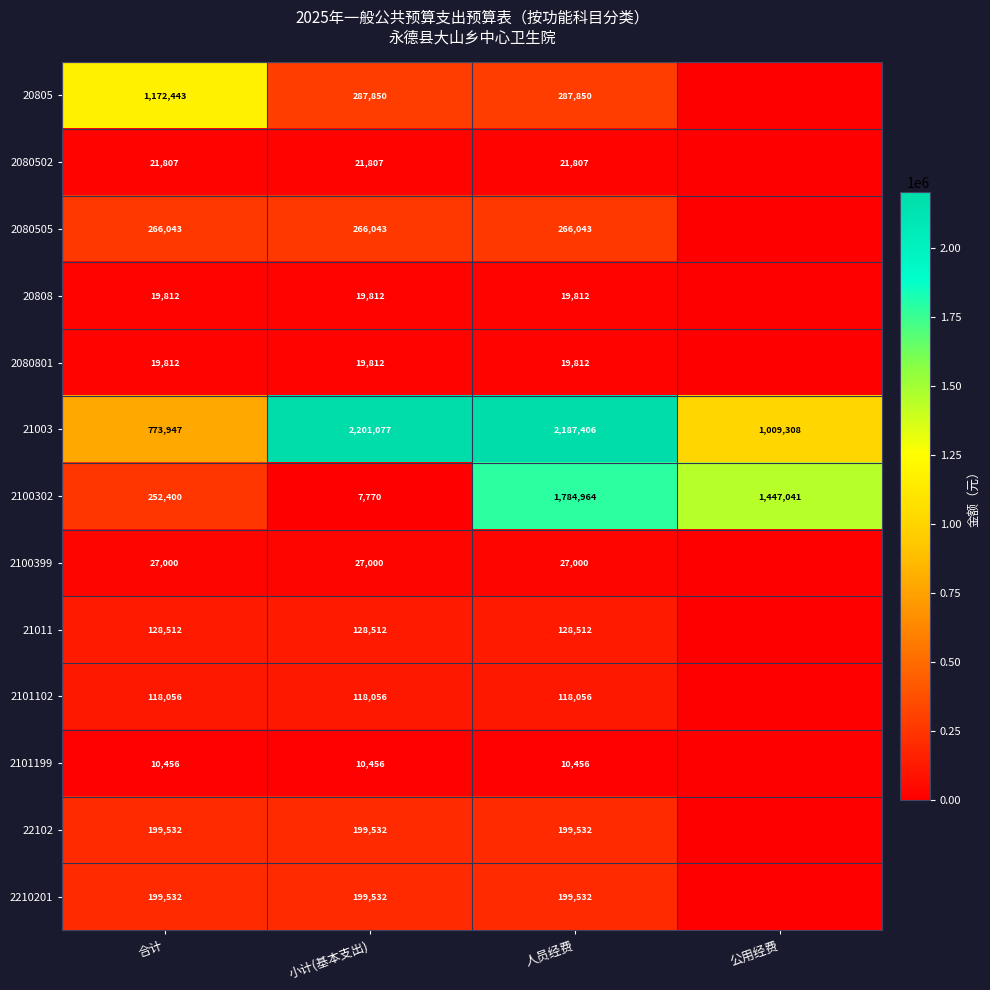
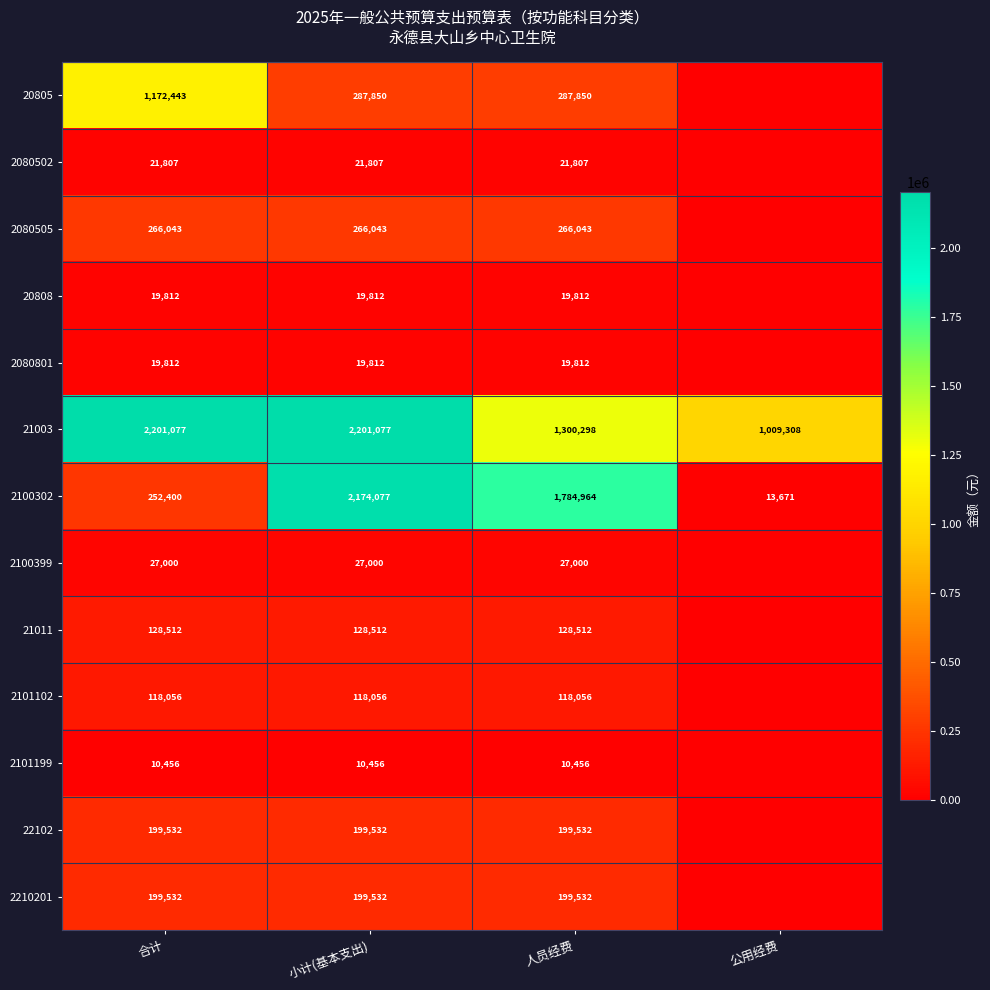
21003, 合计: 773,947 -> 2,201,077
21003, 人员经费: 2,187,406 -> 1,300,298
2100302, 小计(基本支出): 7,770 -> 2,174,077
2100302, 公用经费: 1,447,041 -> 13,671
